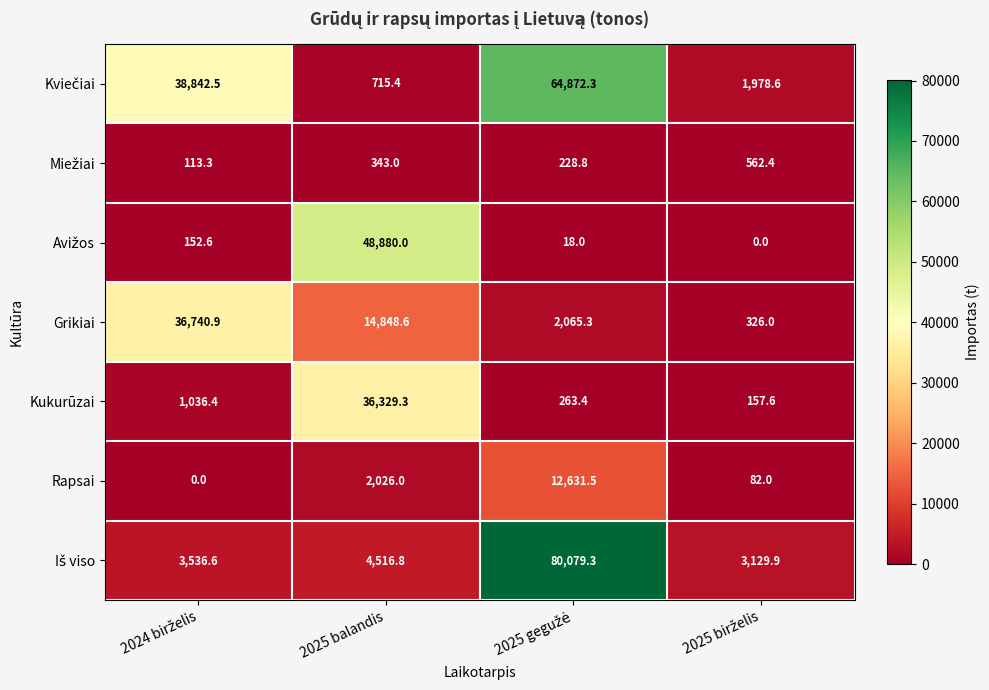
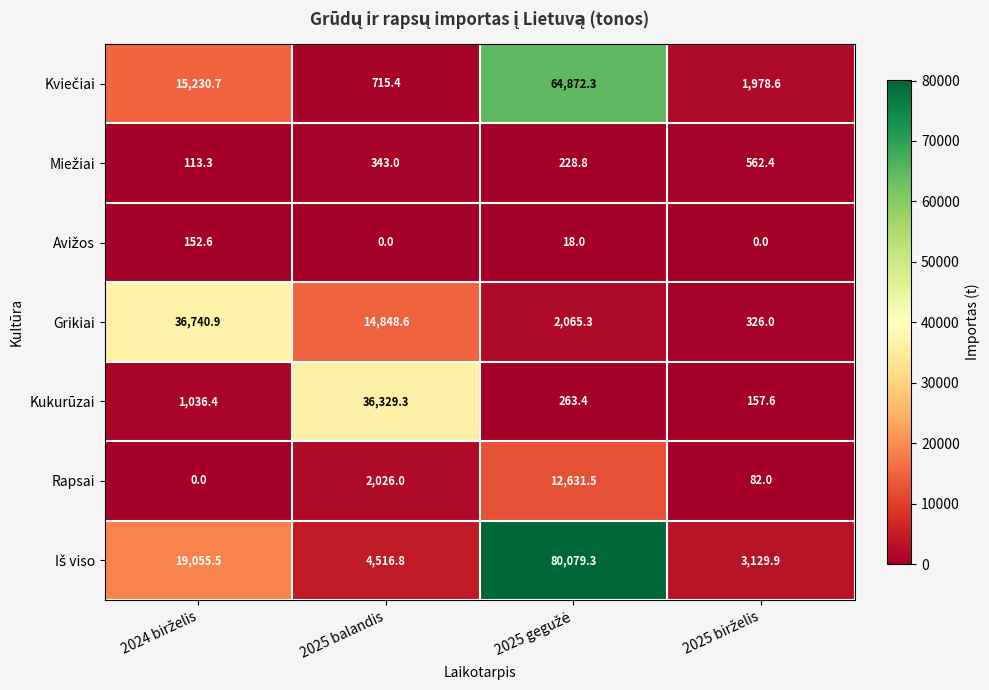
Kviečiai, 2024 birželis: 38,842.5 -> 15,230.7
Avižos, 2025 balandis: 48,880.0 -> 0.0
Iš viso, 2024 birželis: 3,536.6 -> 19,055.5
